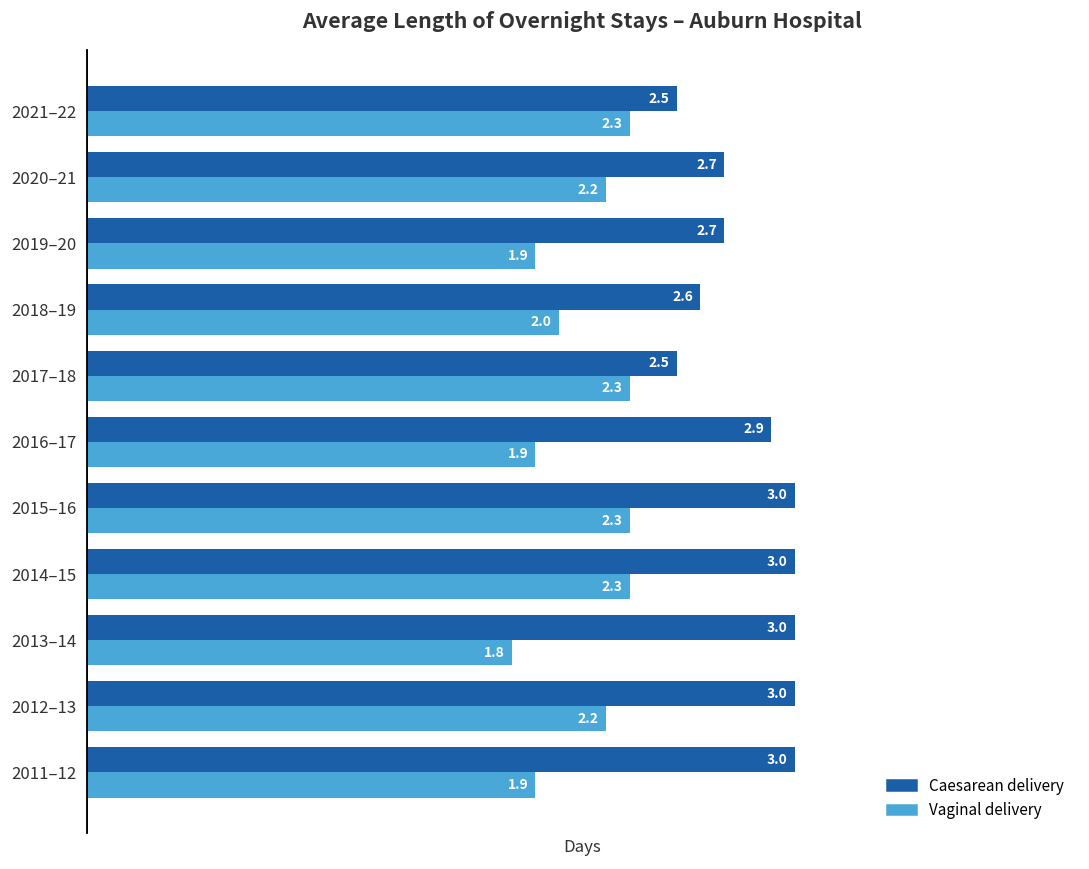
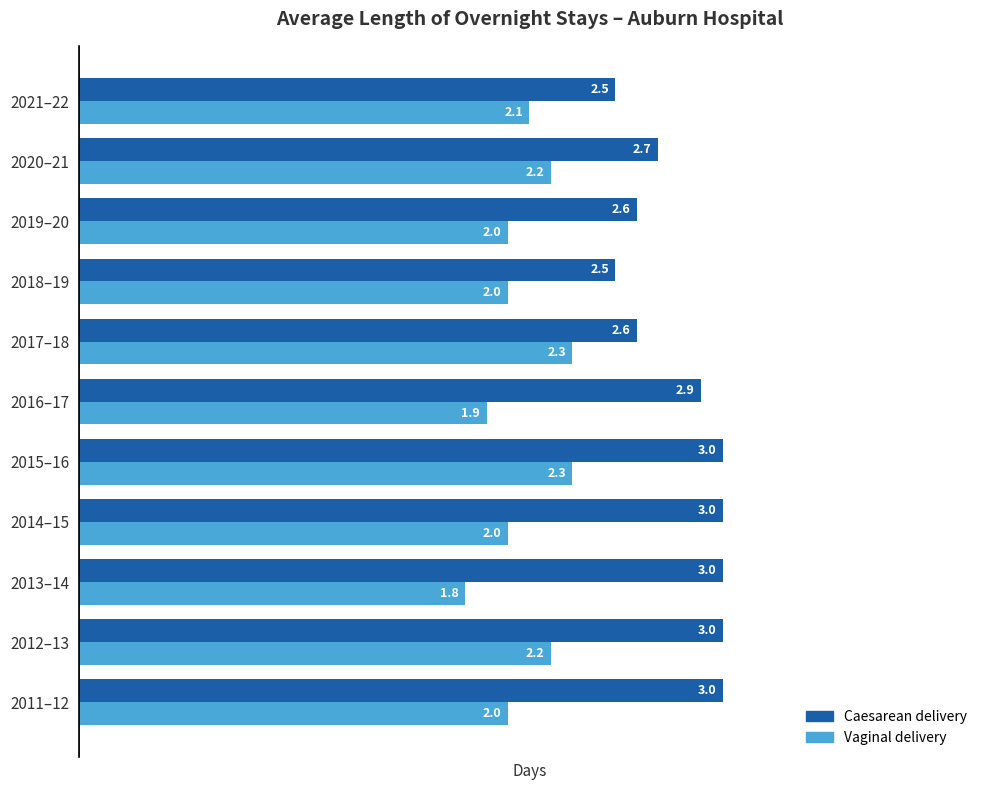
Vaginal delivery, 2021–22: 2.3 -> 2.1
Caesarean delivery, 2019–20: 2.7 -> 2.6
Vaginal delivery, 2019–20: 1.9 -> 2.0
Caesarean delivery, 2018–19: 2.6 -> 2.5
Caesarean delivery, 2017–18: 2.5 -> 2.6
Vaginal delivery, 2014–15: 2.3 -> 2.0
Vaginal delivery, 2011–12: 1.9 -> 2.0
